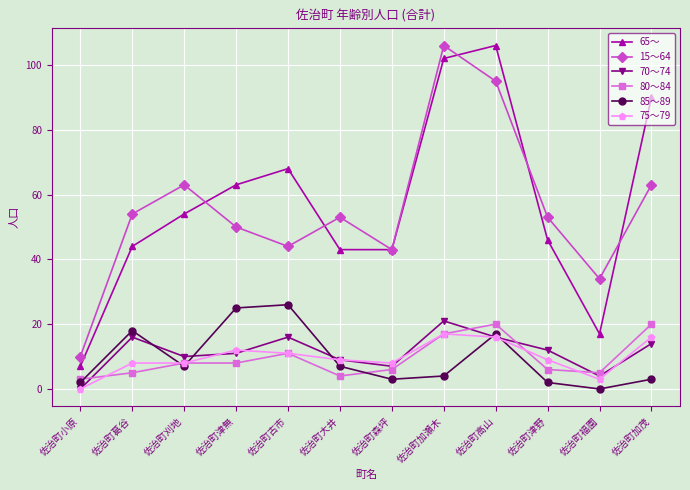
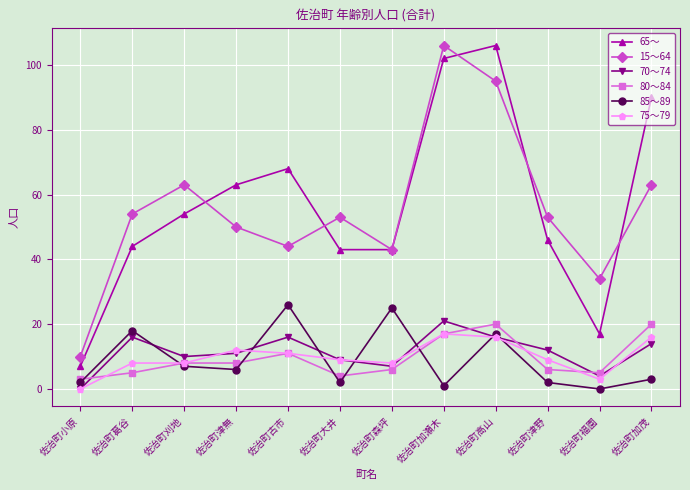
85～89, 佐治町津無: 25 -> 6
85～89, 佐治町大井: 7 -> 2
85～89, 佐治町森坪: 3 -> 25
85～89, 佐治町加瀬木: 4 -> 1
